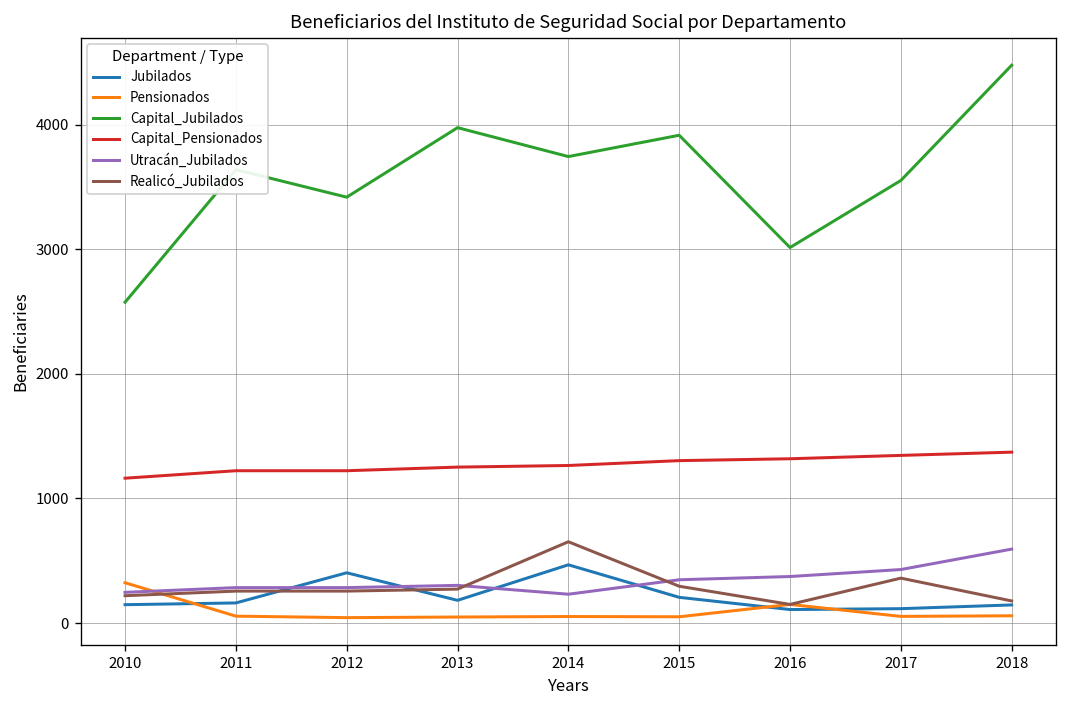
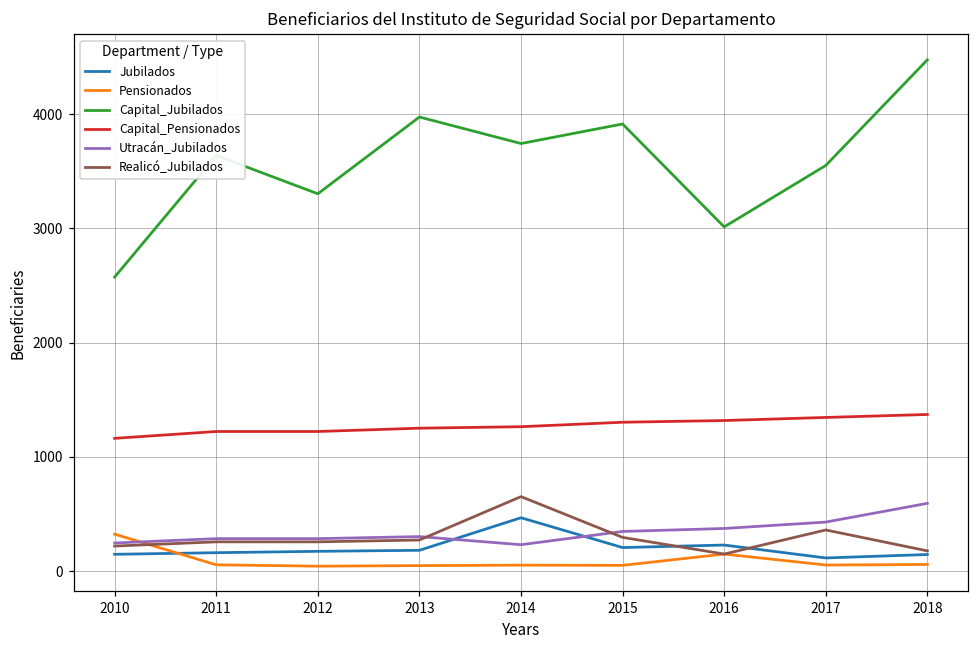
Jubilados, 2012: 400 -> 170
Capital_Jubilados, 2012: 3420 -> 3300
Jubilados, 2016: 110 -> 230
